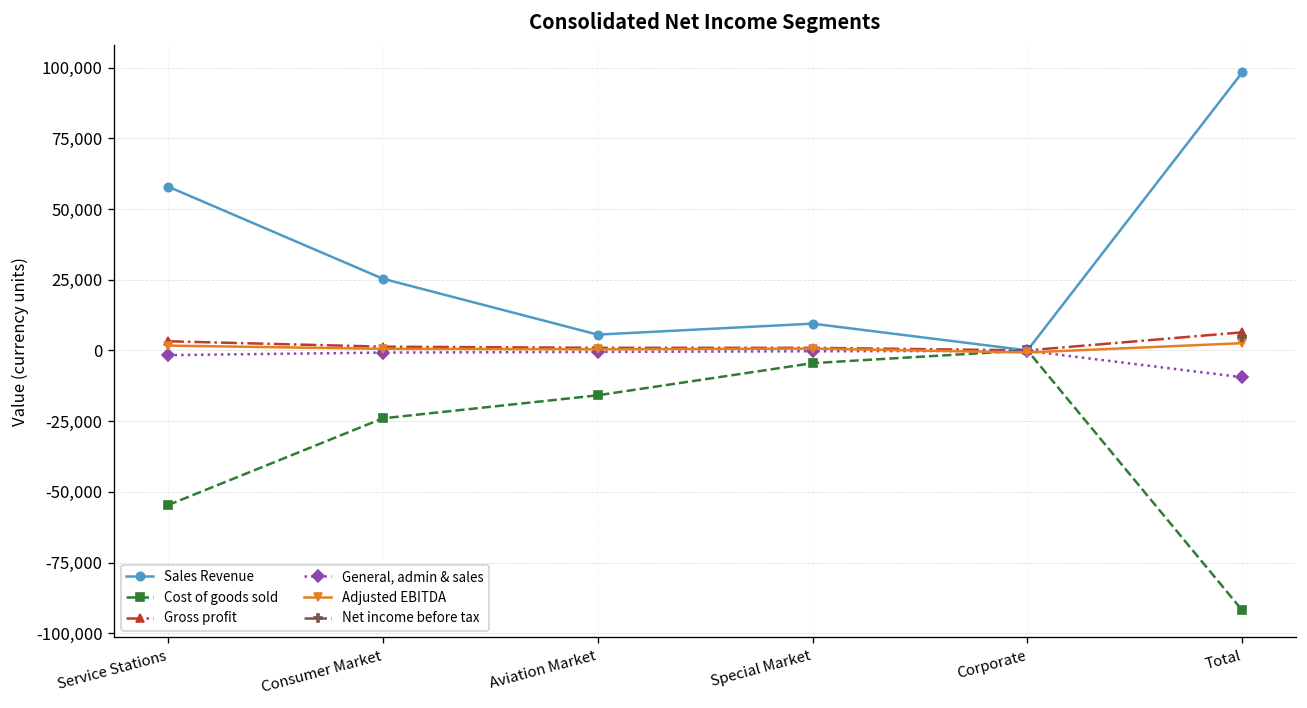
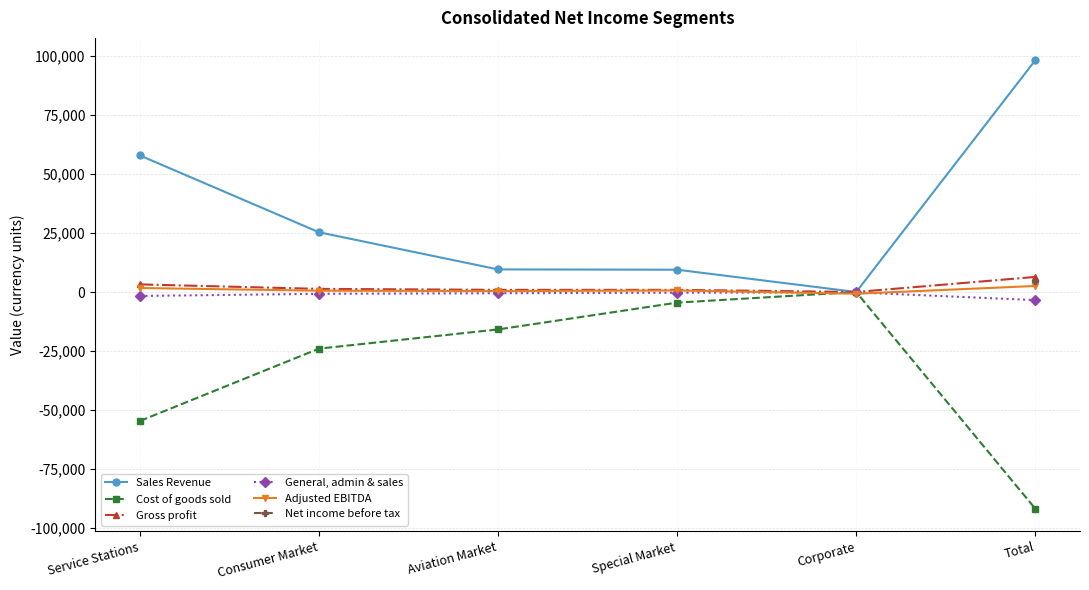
Sales Revenue, Aviation Market: 6,000 -> 10,000
General, admin & sales, Total: -9,000 -> -3,000
